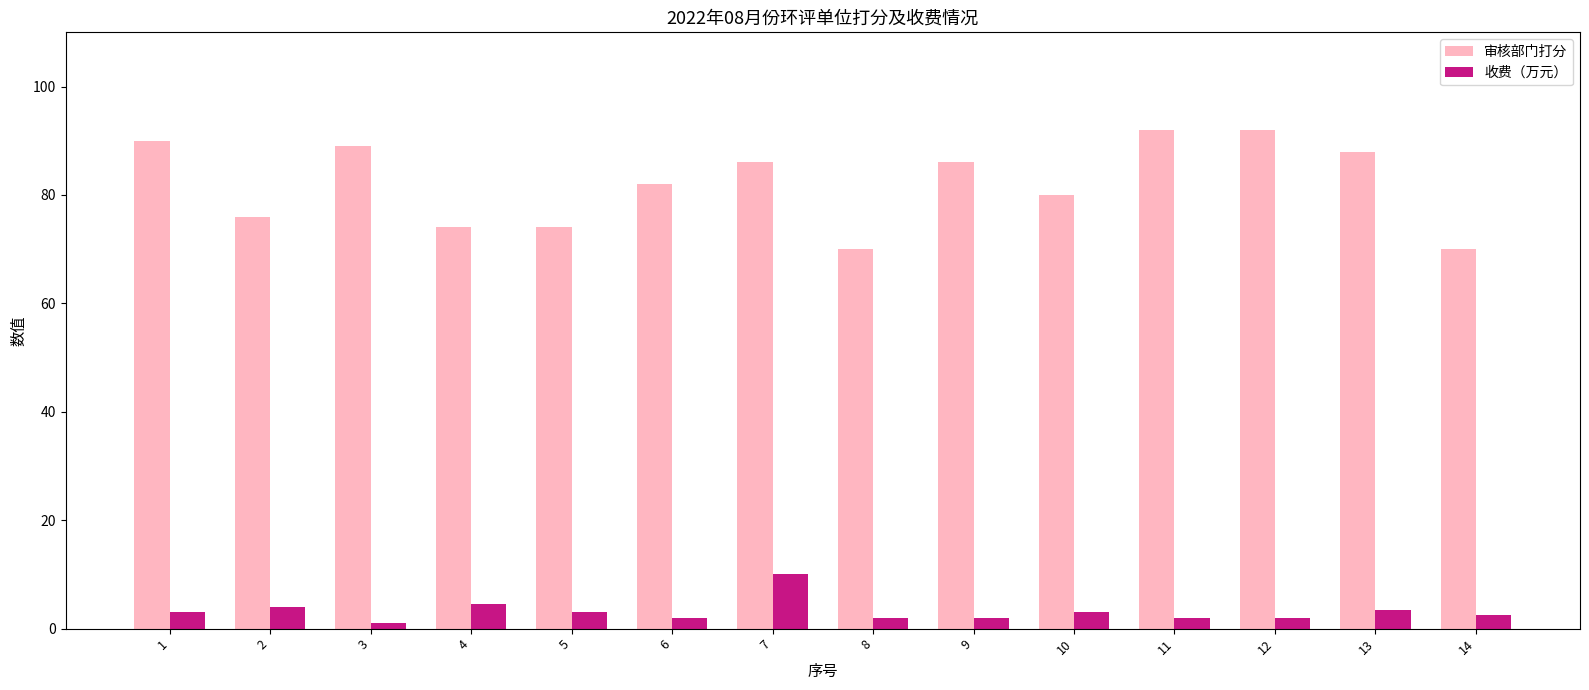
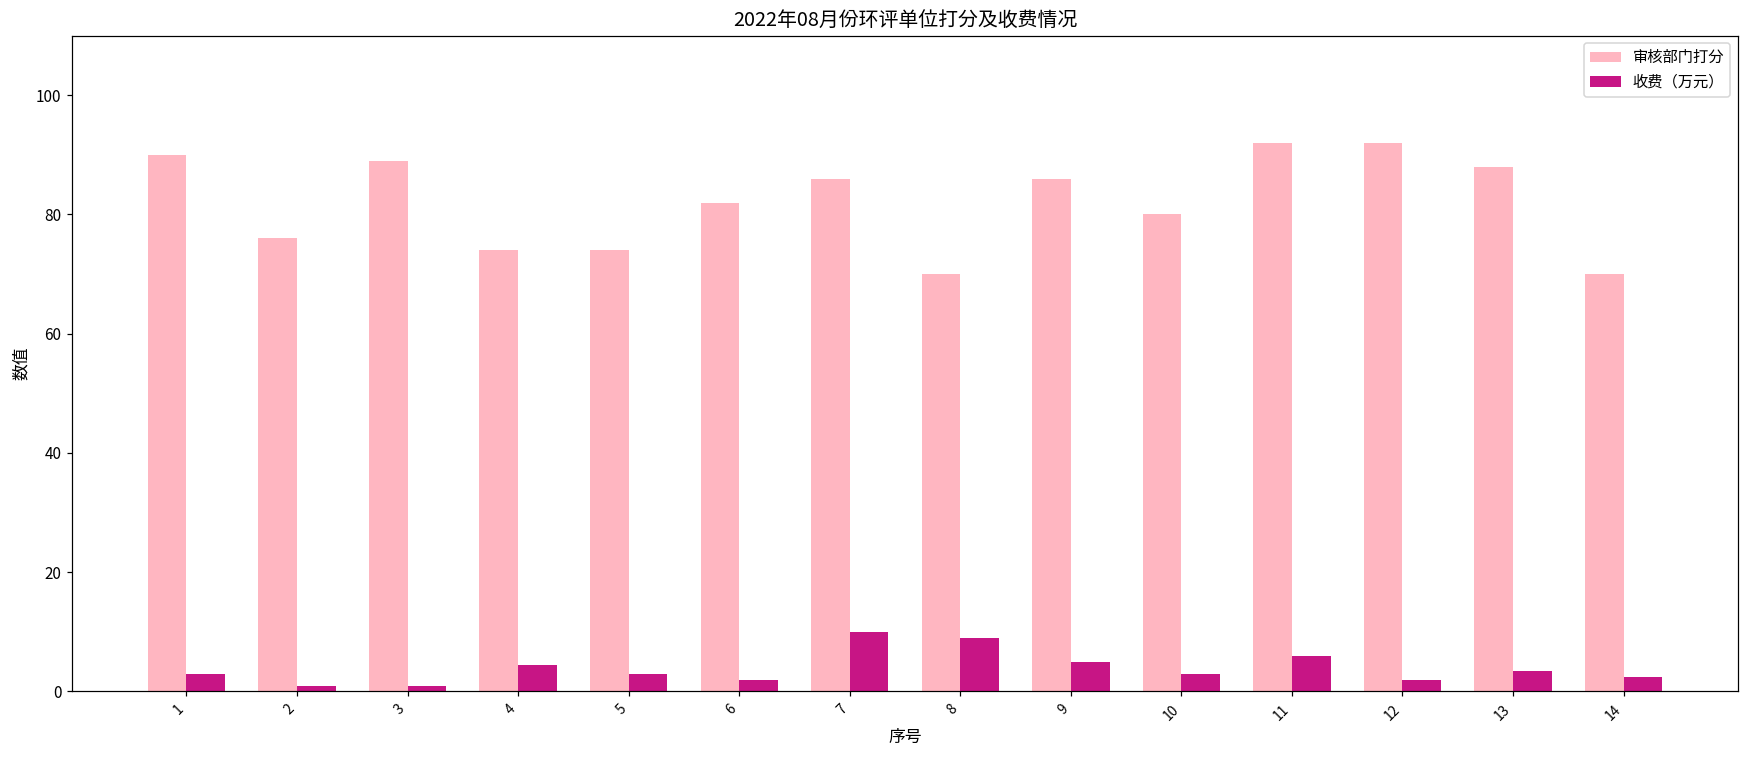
收费（万元）, 2: 4 -> 1
收费（万元）, 8: 2 -> 9
收费（万元）, 9: 2 -> 5
收费（万元）, 11: 2 -> 6
